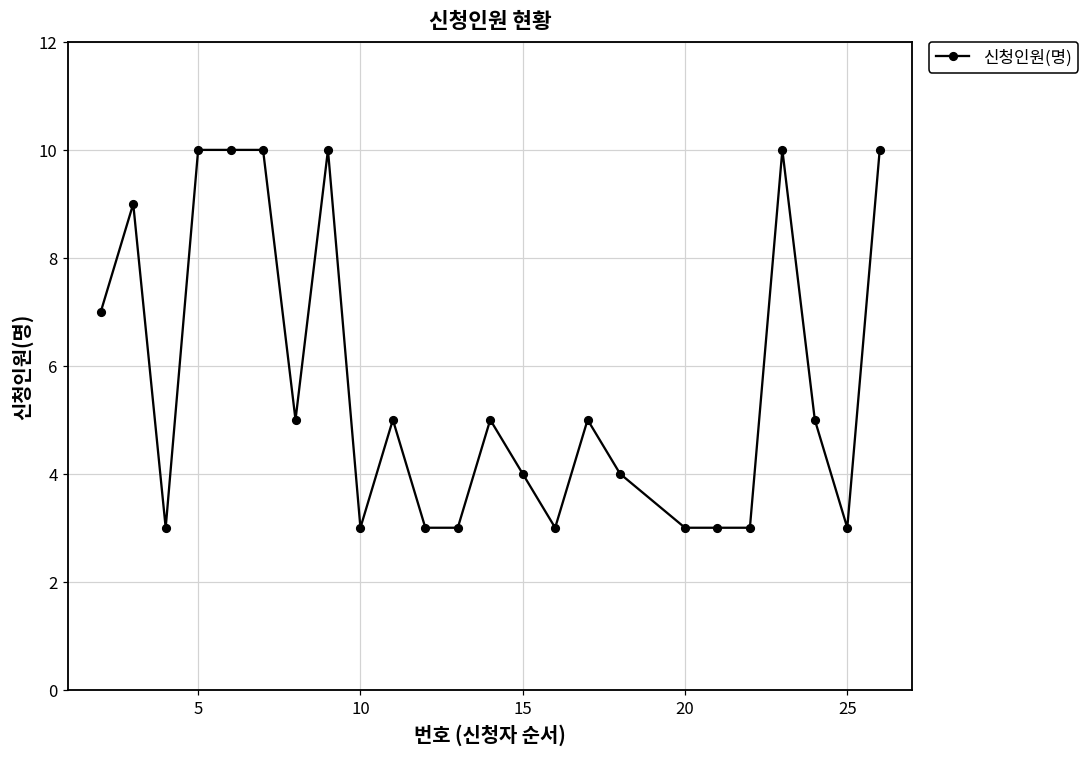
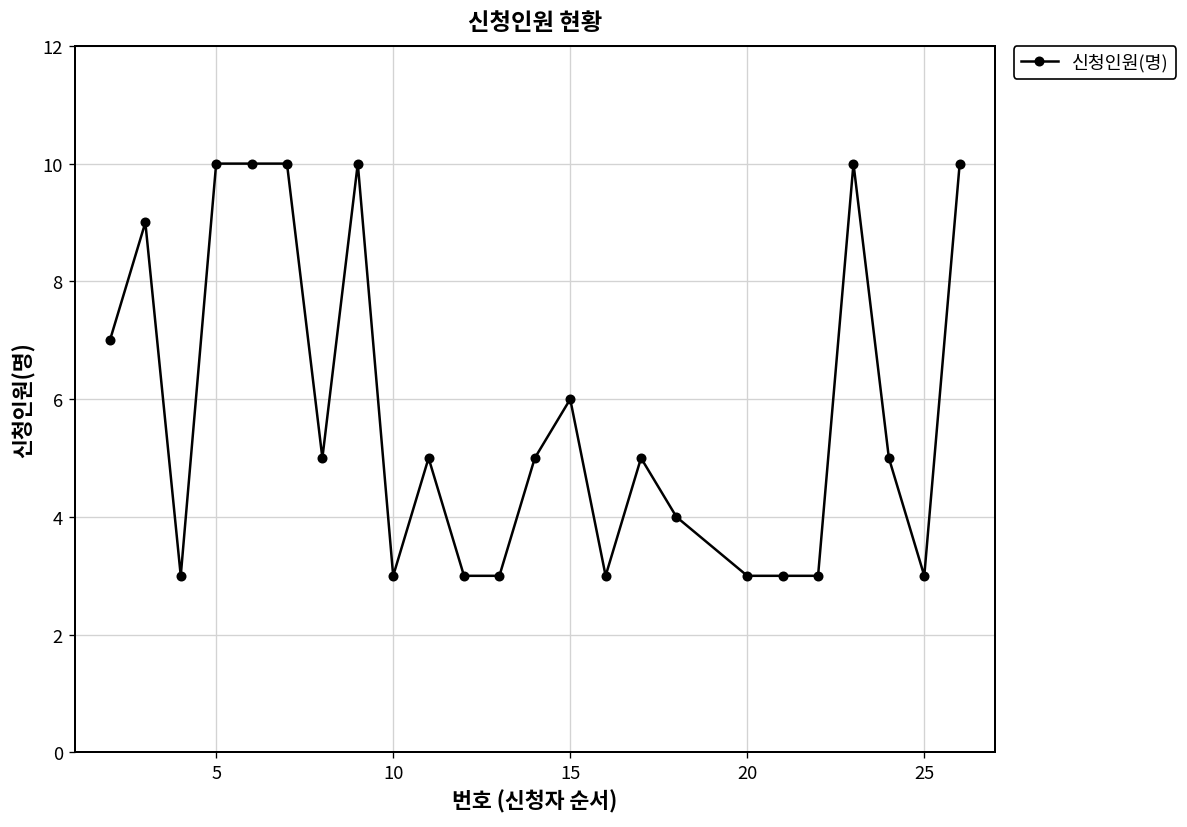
15: 4 -> 6
